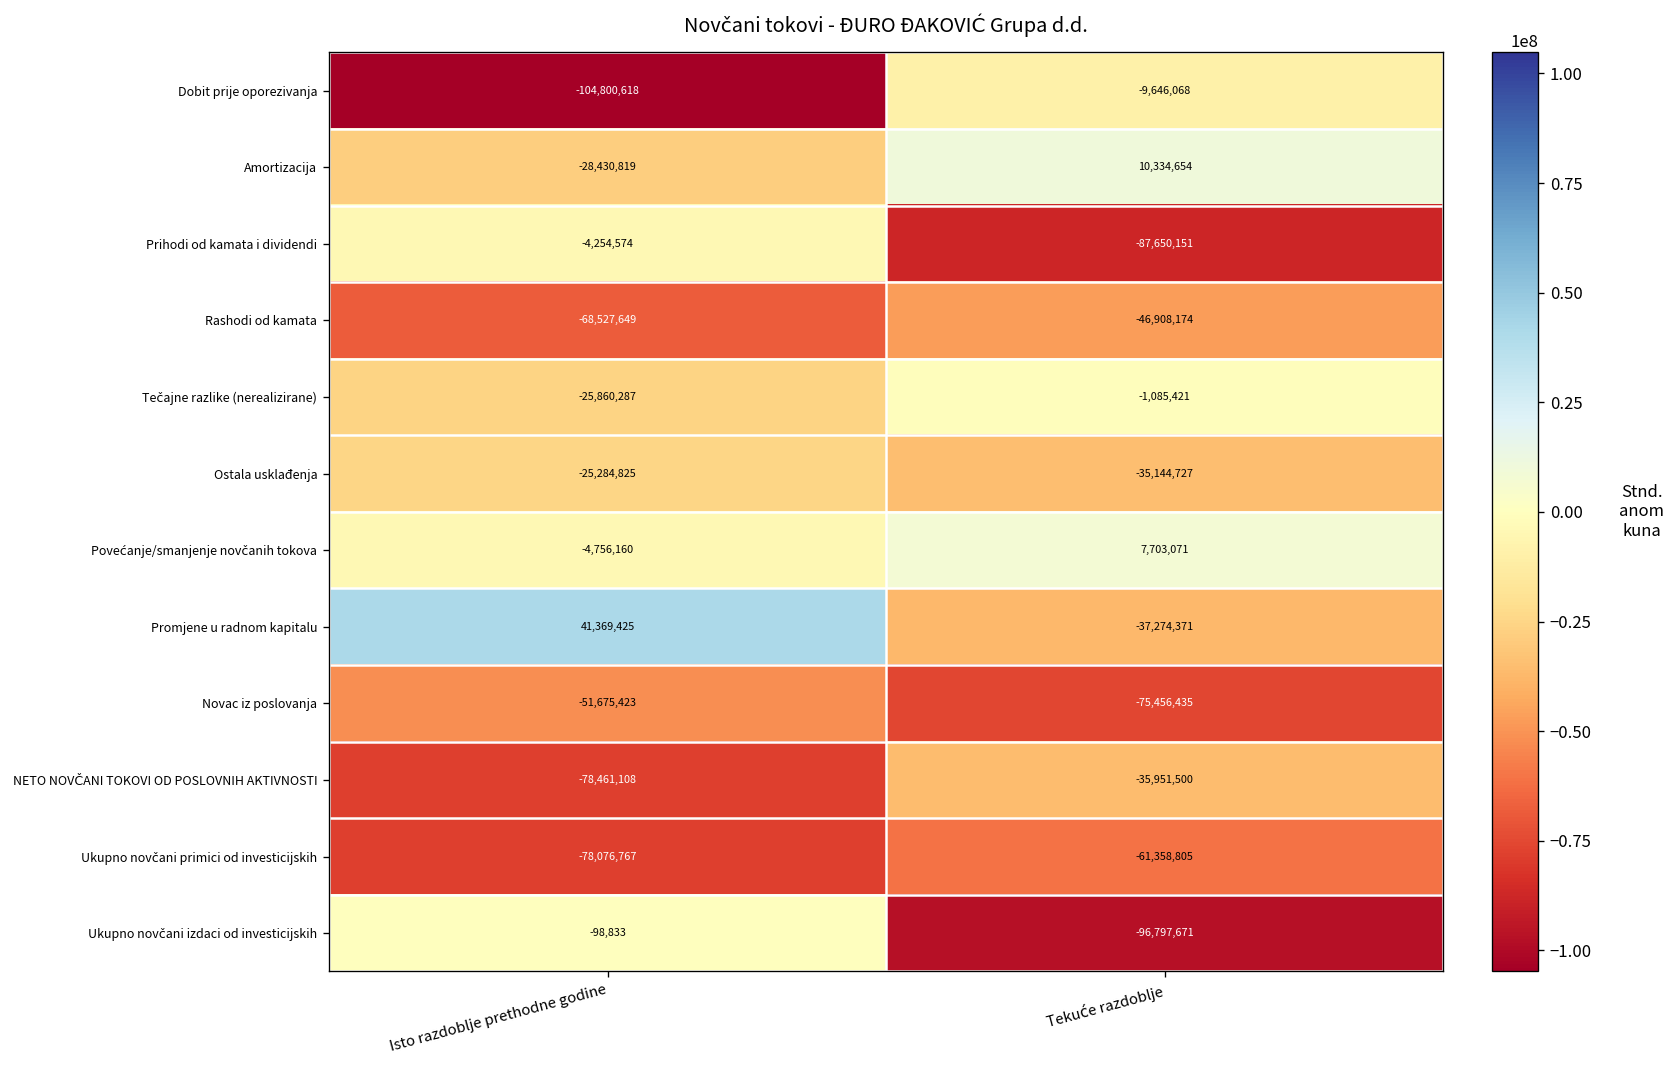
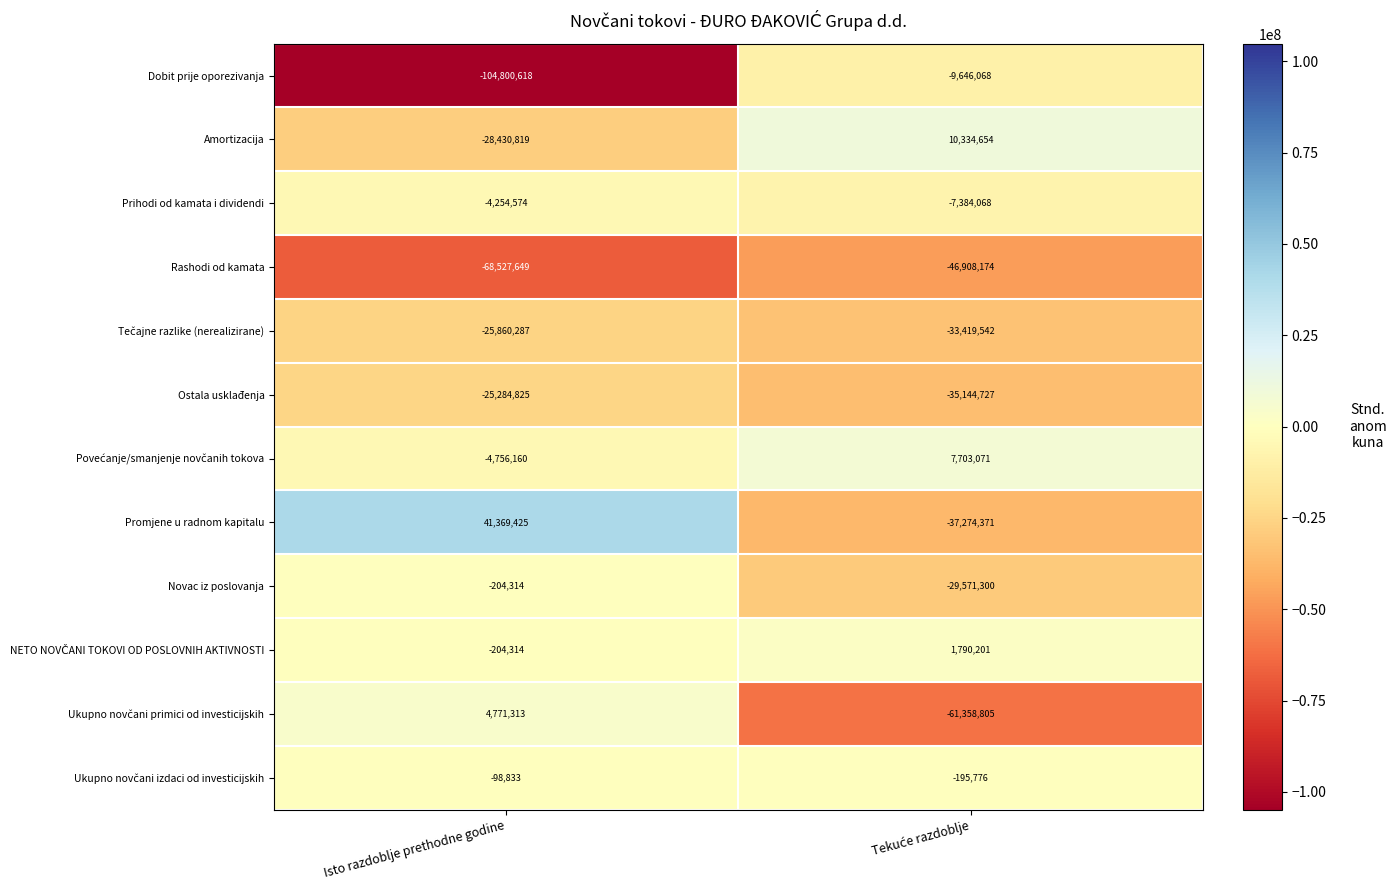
Prihodi od kamata i dividendi, Tekuće razdoblje: -87,650,151 -> -7,384,068
Tečajne razlike (nerealizirane), Tekuće razdoblje: -1,085,421 -> -33,419,542
Novac iz poslovanja, Isto razdoblje prethodne godine: -51,675,423 -> -204,314
Novac iz poslovanja, Tekuće razdoblje: -75,456,435 -> -29,571,300
NETO NOVČANI TOKOVI OD POSLOVNIH AKTIVNOSTI, Isto razdoblje prethodne godine: -78,461,108 -> -204,314
NETO NOVČANI TOKOVI OD POSLOVNIH AKTIVNOSTI, Tekuće razdoblje: -35,951,500 -> 1,790,201
Ukupno novčani primici od investicijskih, Isto razdoblje prethodne godine: -78,076,767 -> 4,771,313
Ukupno novčani izdaci od investicijskih, Tekuće razdoblje: -96,797,671 -> -195,776
